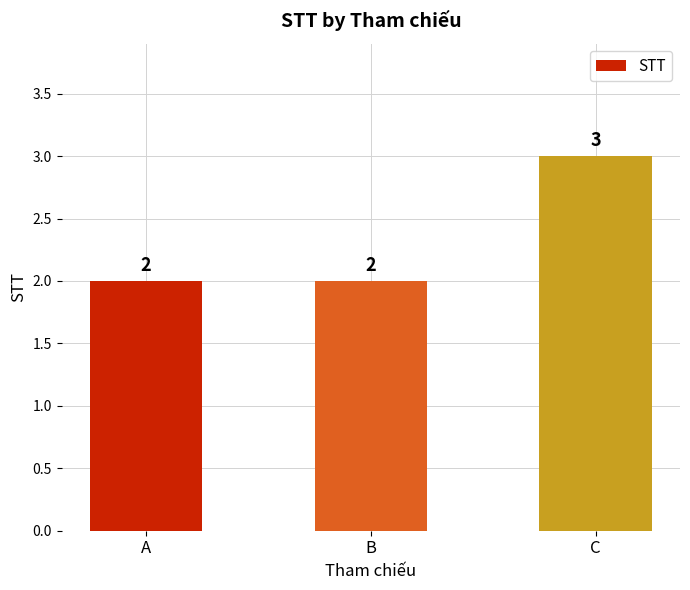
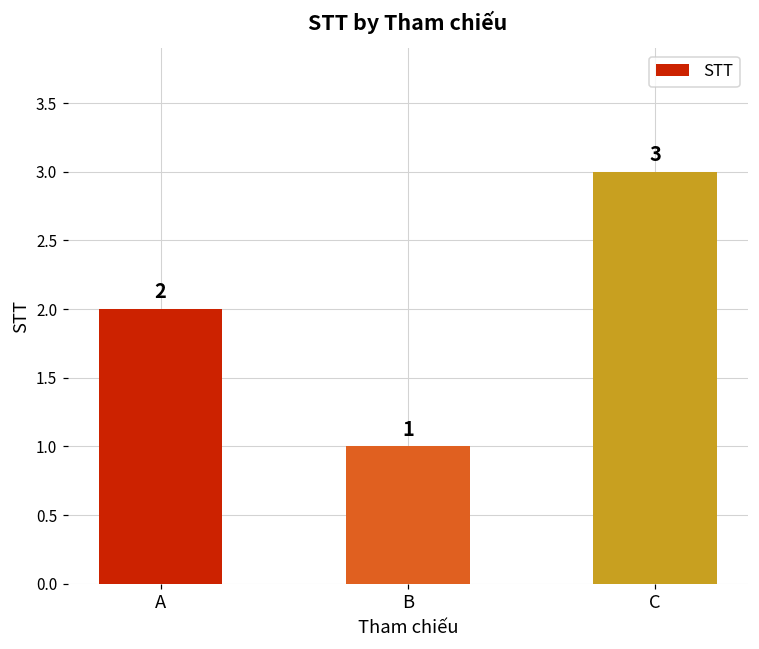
B: 2 -> 1
